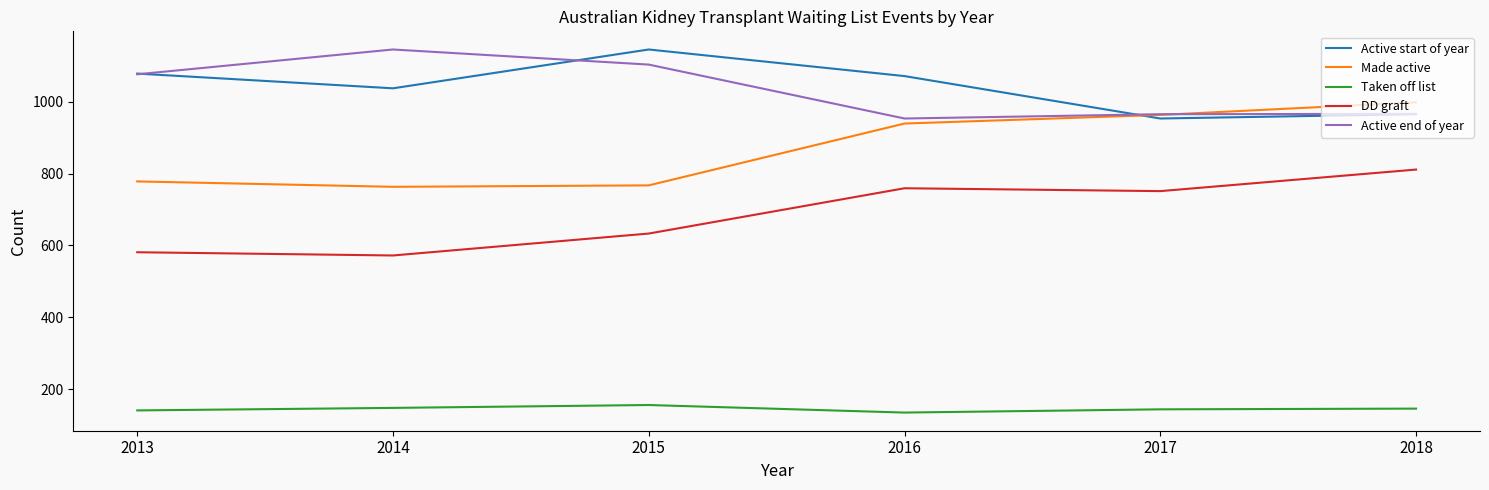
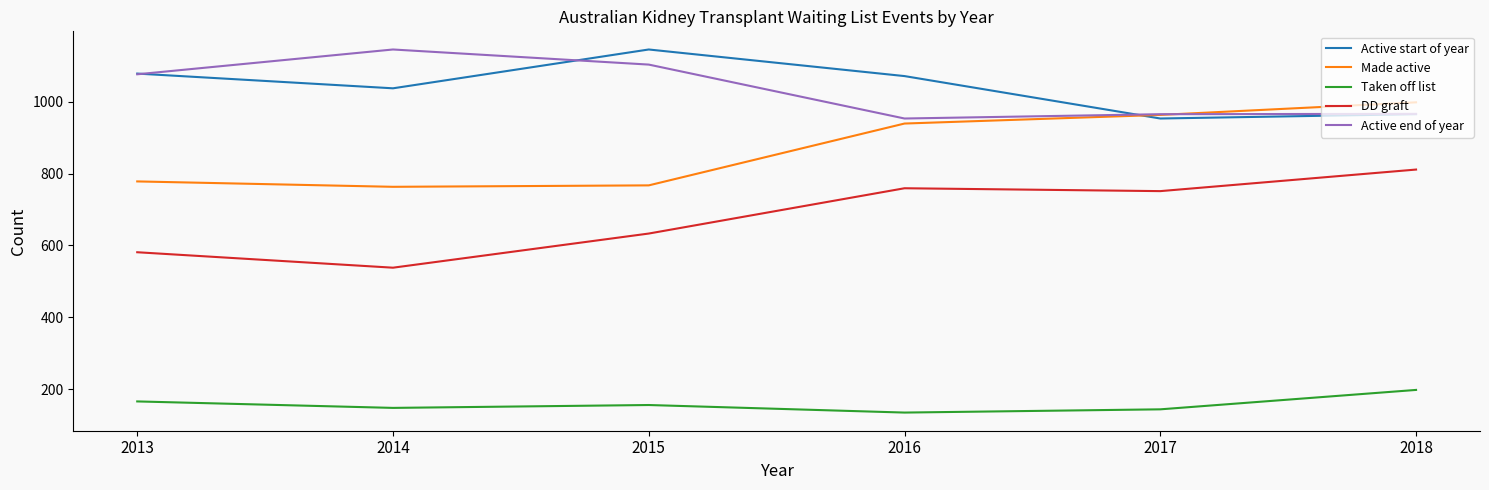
Taken off list, 2013: 140 -> 170
DD graft, 2014: 570 -> 540
Taken off list, 2018: 150 -> 200
